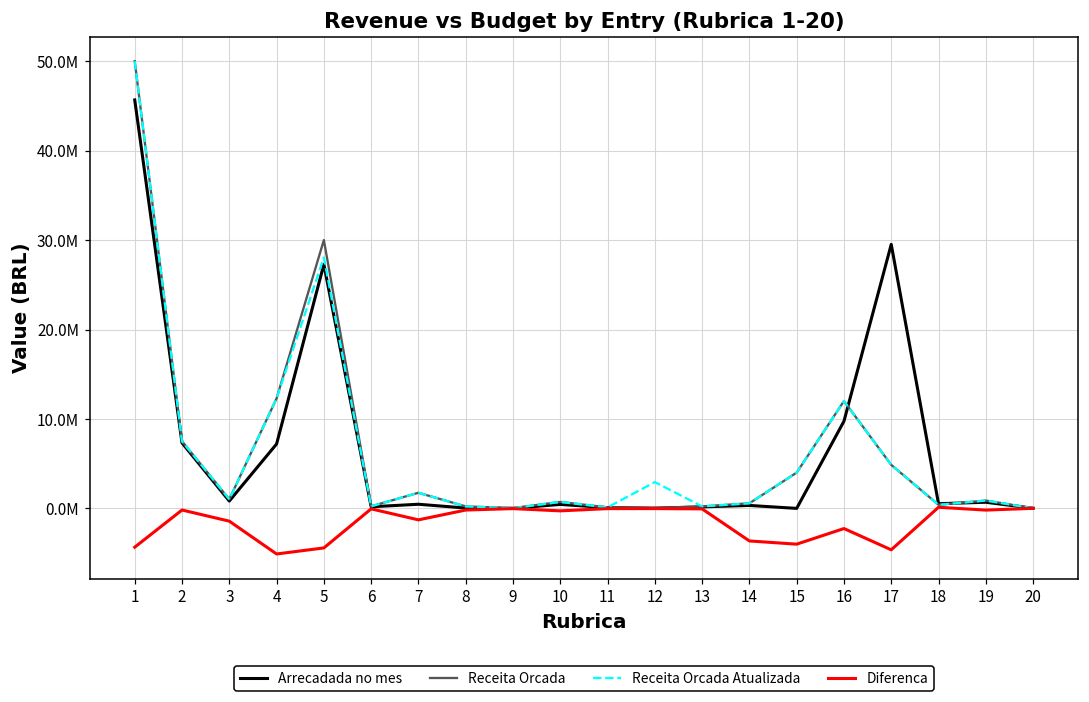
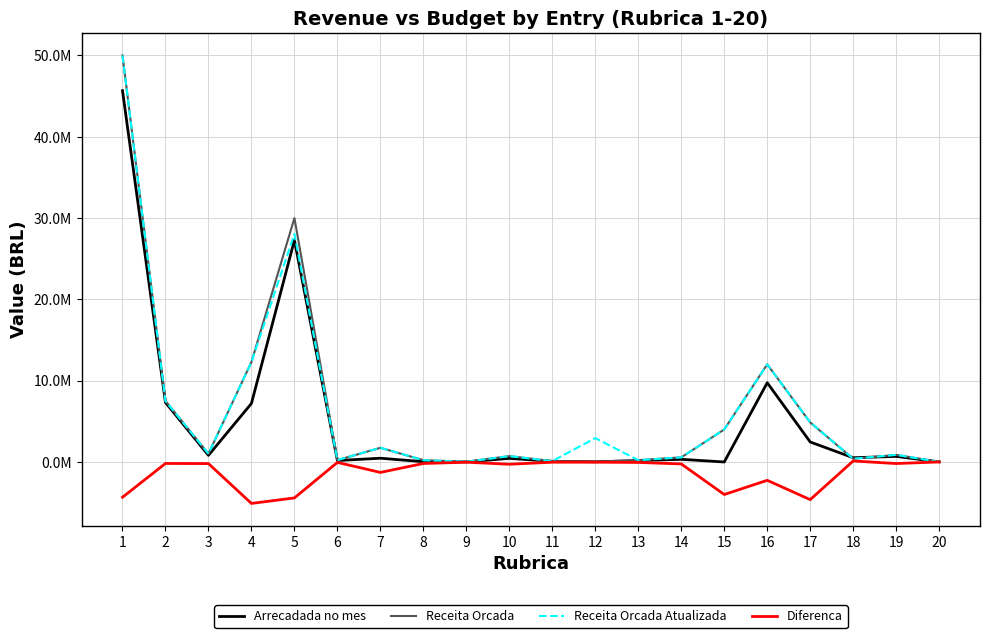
Diferenca, 3: -1000000 -> 0
Diferenca, 14: -4000000 -> 0
Arrecadada no mes, 17: 30000000 -> 2000000
